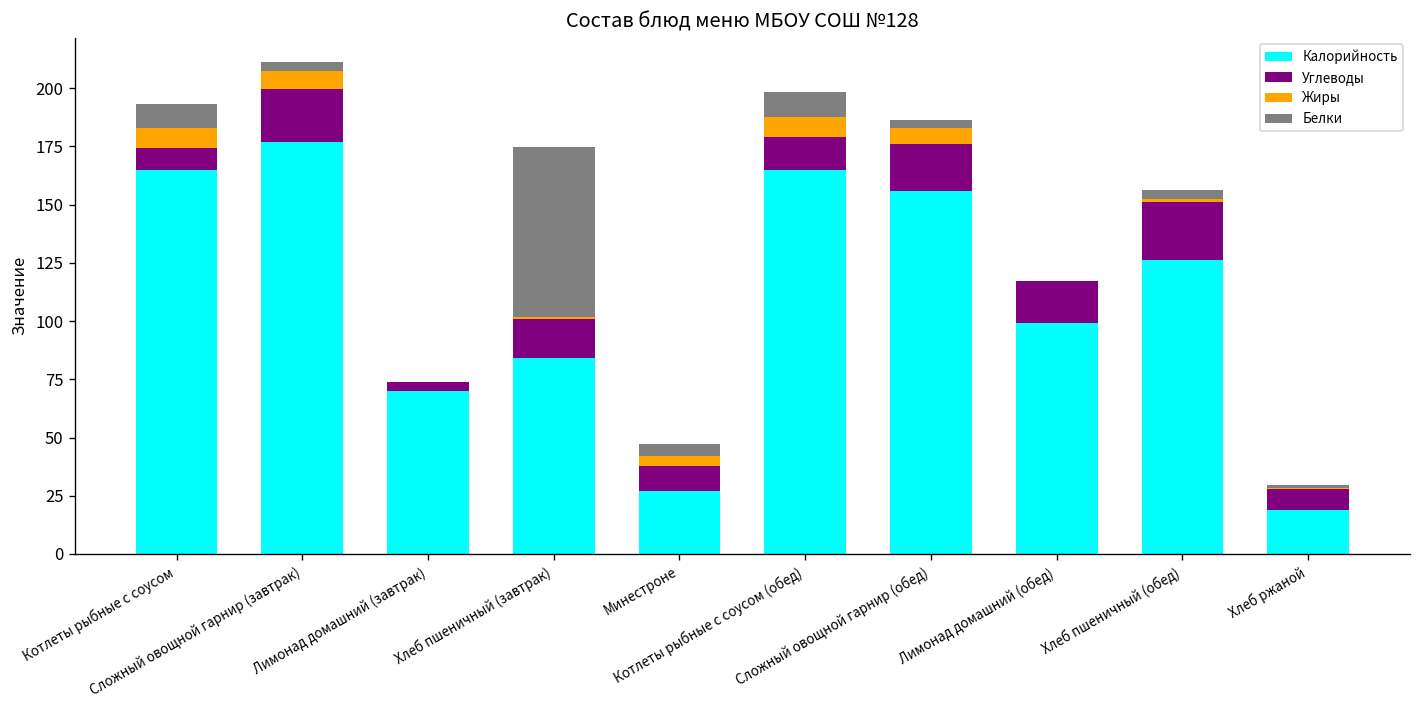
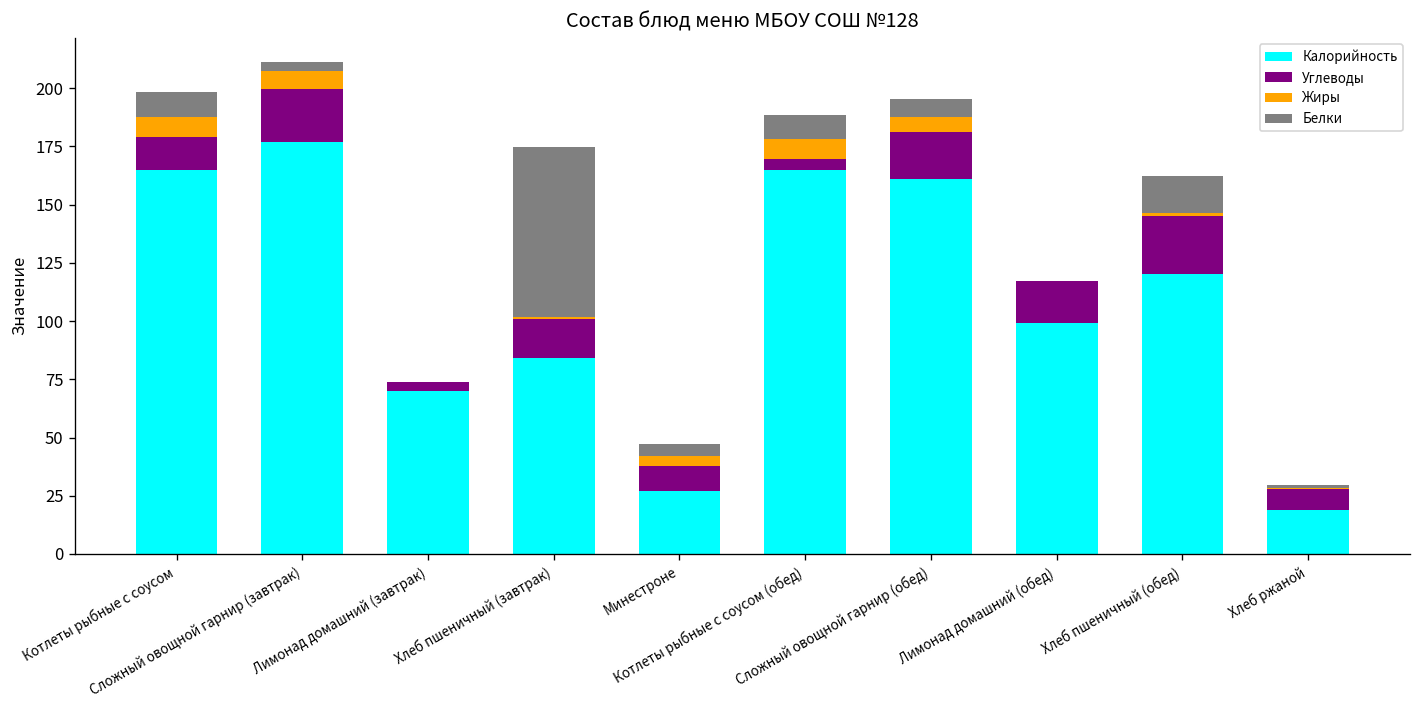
Углеводы, Котлеты рыбные с соусом: 9 -> 14
Углеводы, Котлеты рыбные с соусом (обед): 14 -> 4
Калорийность, Сложный овощной гарнир (обед): 156 -> 161
Белки, Сложный овощной гарнир (обед): 3 -> 8
Калорийность, Хлеб пшеничный (обед): 126 -> 120
Белки, Хлеб пшеничный (обед): 4 -> 16
